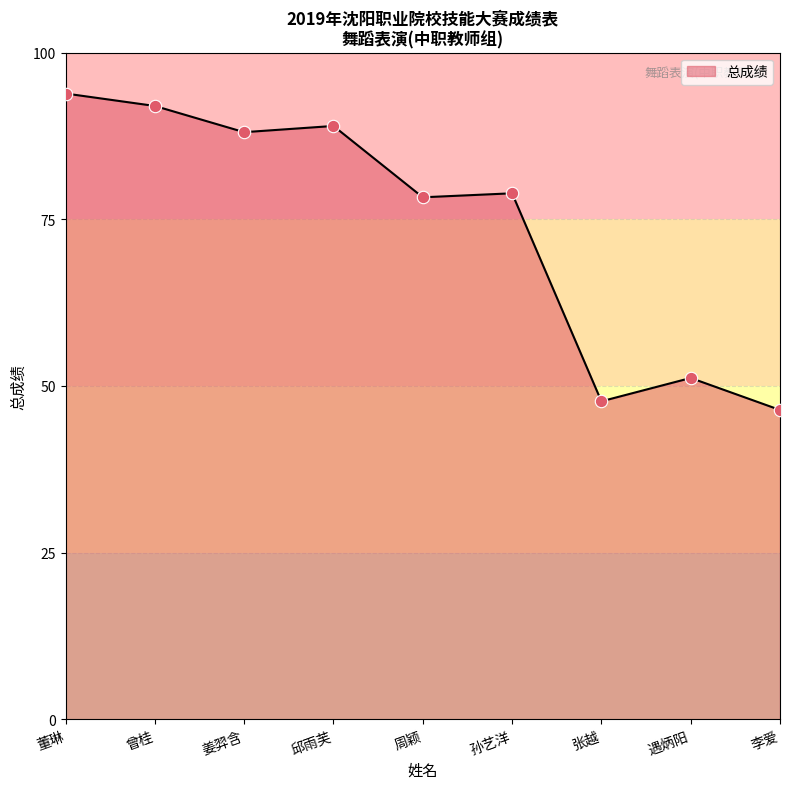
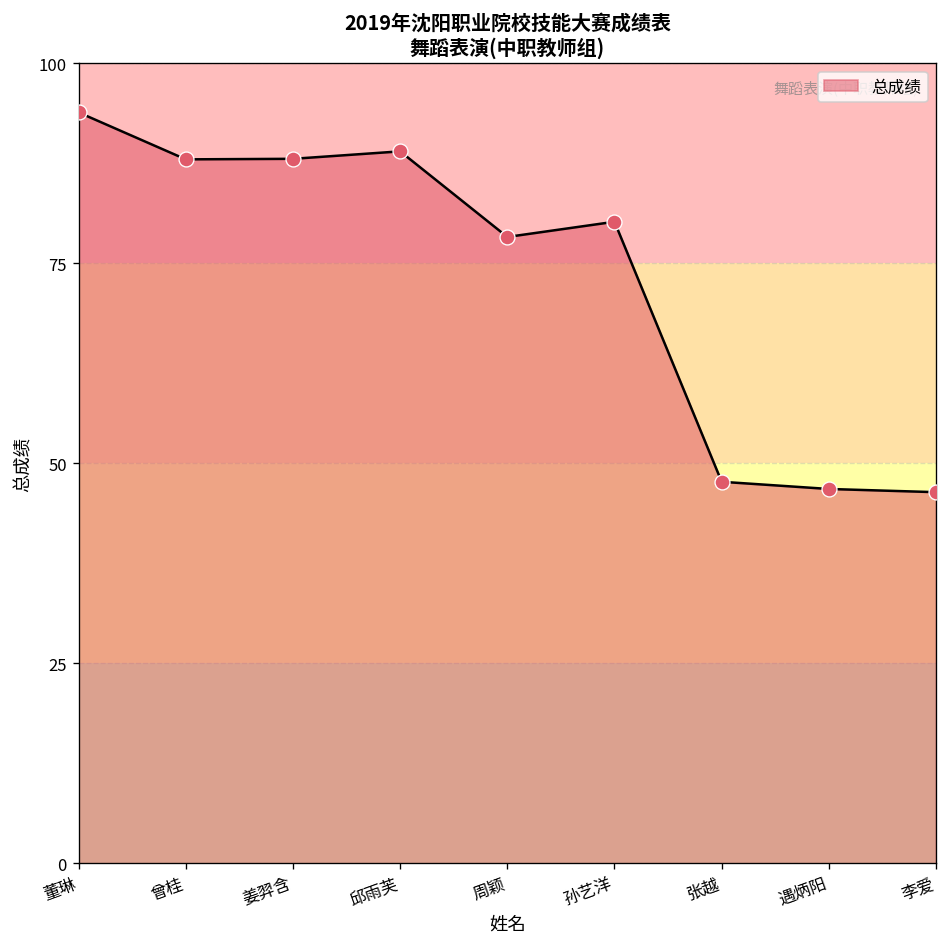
曾桂: 92 -> 88
孙艺洋: 79 -> 80
遇炳阳: 51 -> 47
